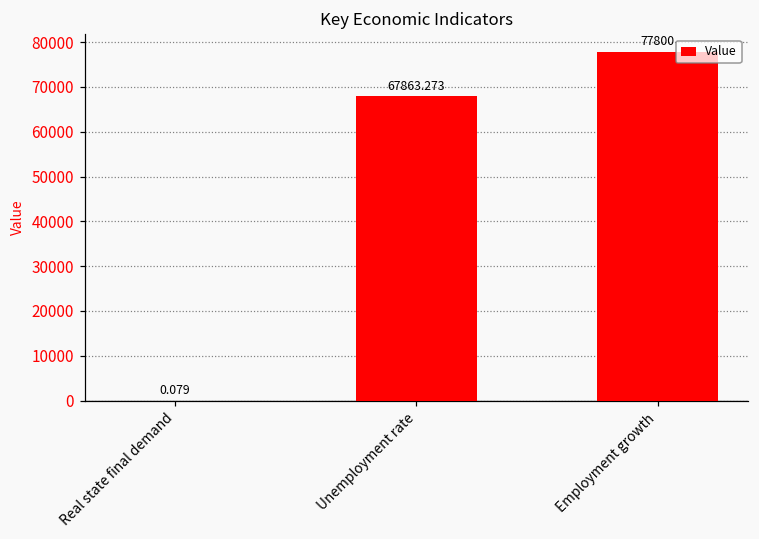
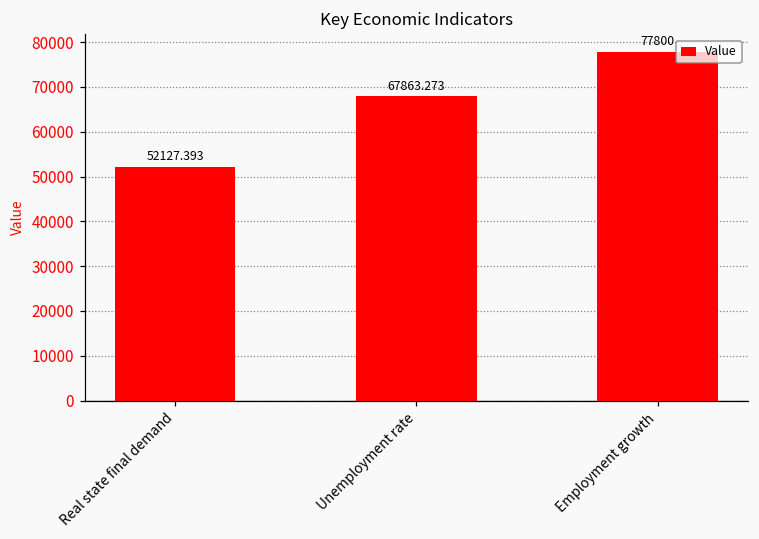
Real state final demand: 0.079 -> 52127.393
